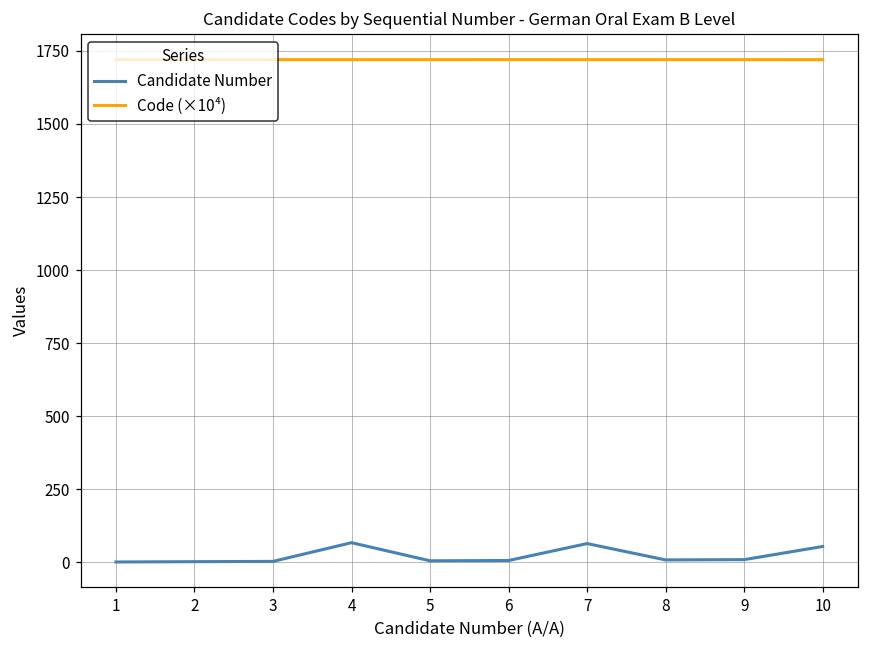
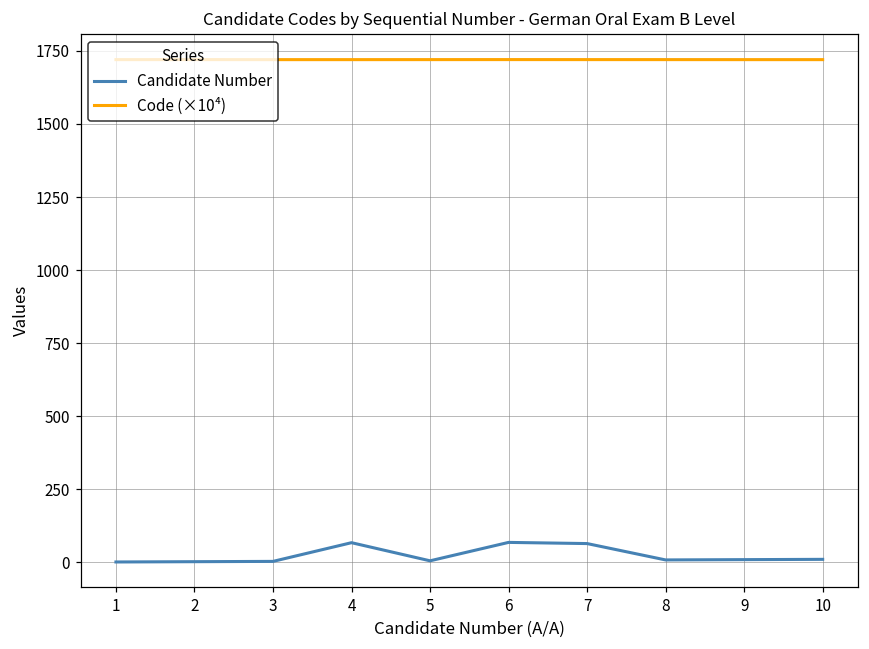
Candidate Number, 6: 10 -> 70
Candidate Number, 10: 50 -> 10
